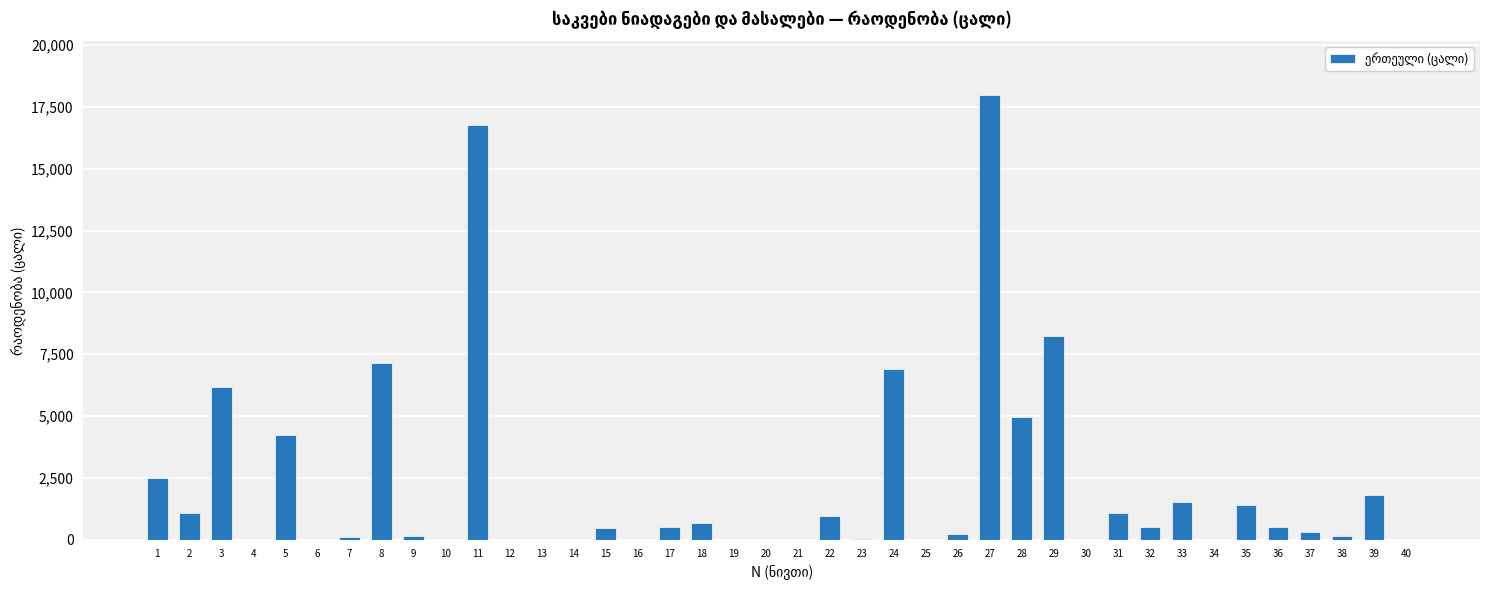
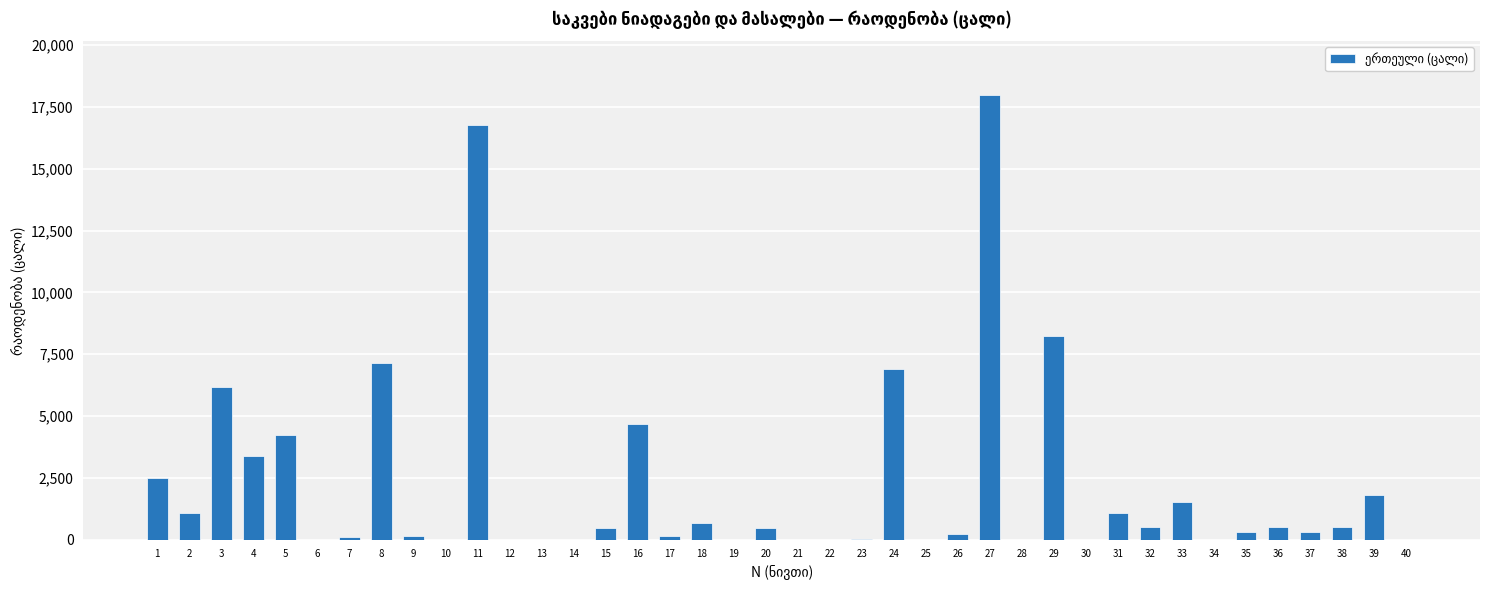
4: 0 -> 3,400
16: 0 -> 4,700
17: 500 -> 200
20: 0 -> 500
22: 900 -> 0
28: 5,000 -> 0
35: 1,400 -> 300
38: 200 -> 500
